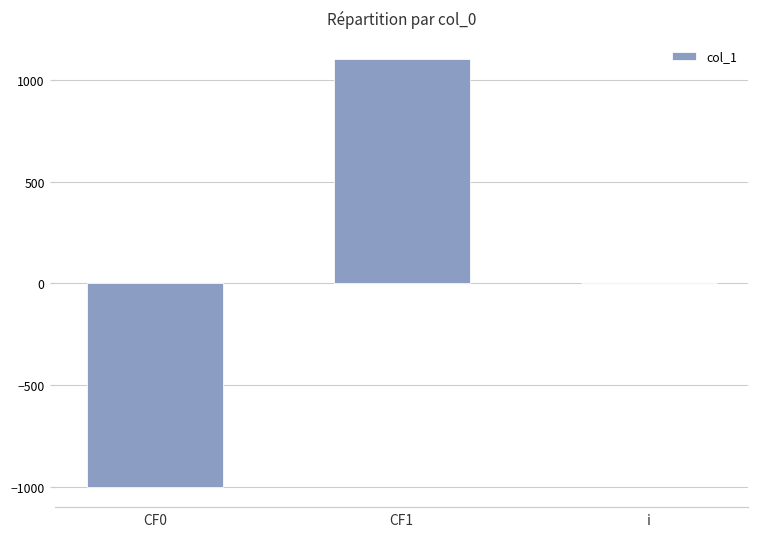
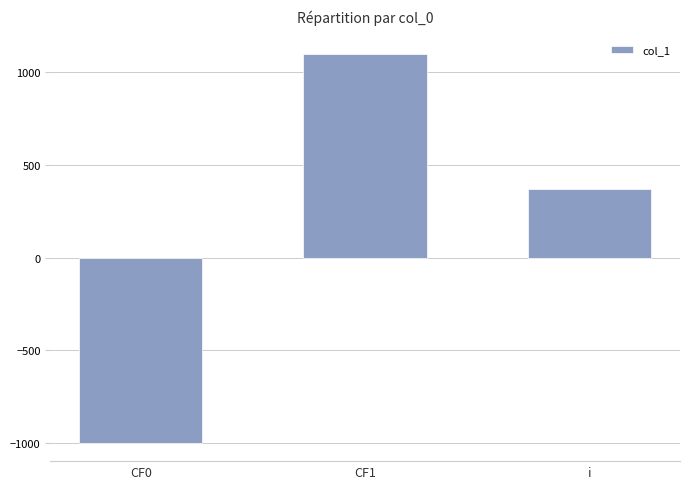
i: 0 -> 370
